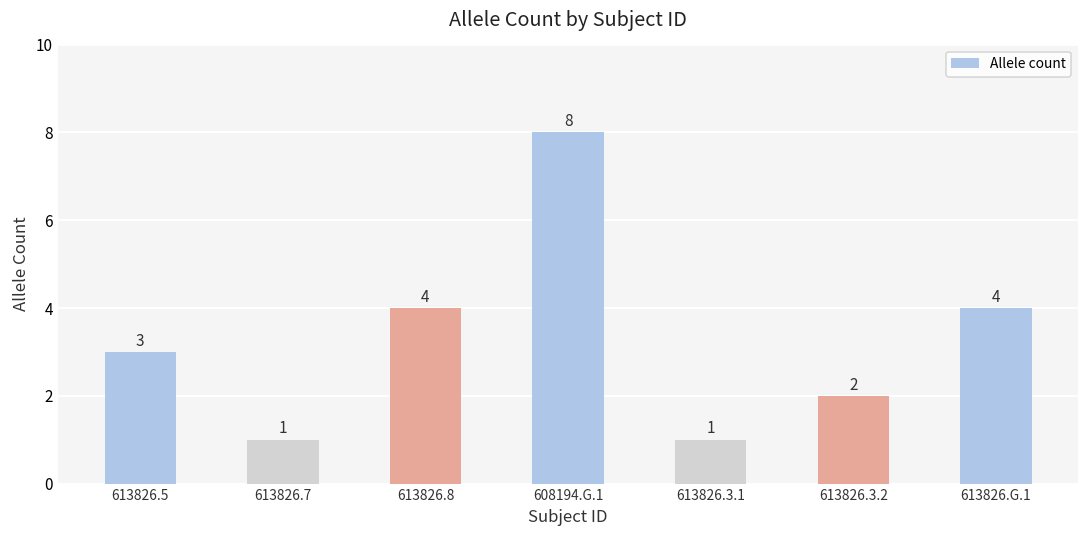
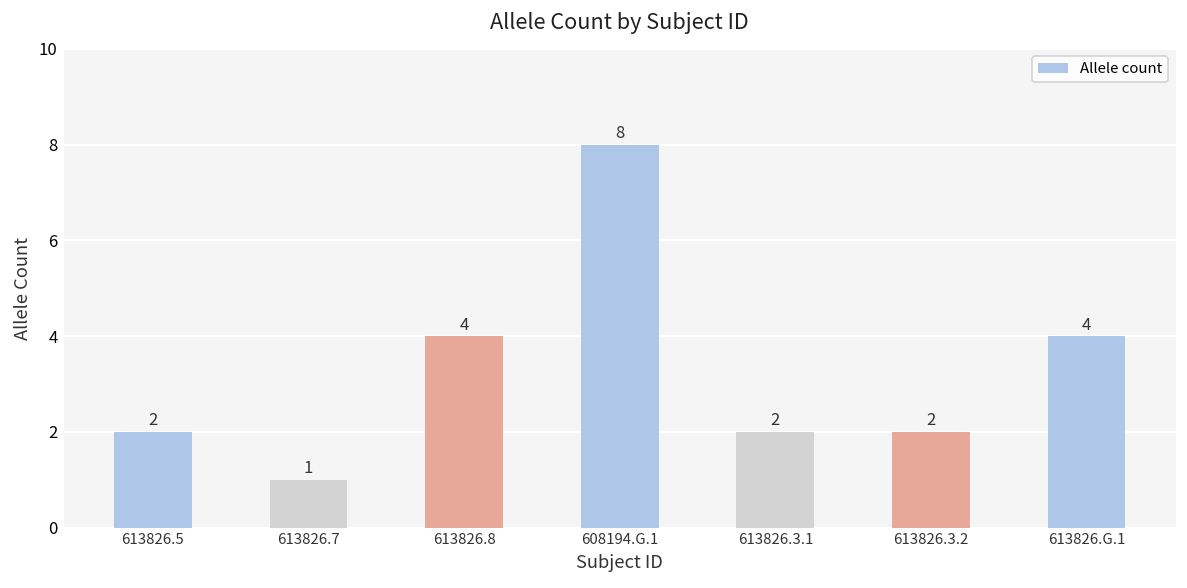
613826.5: 3 -> 2
613826.3.1: 1 -> 2
